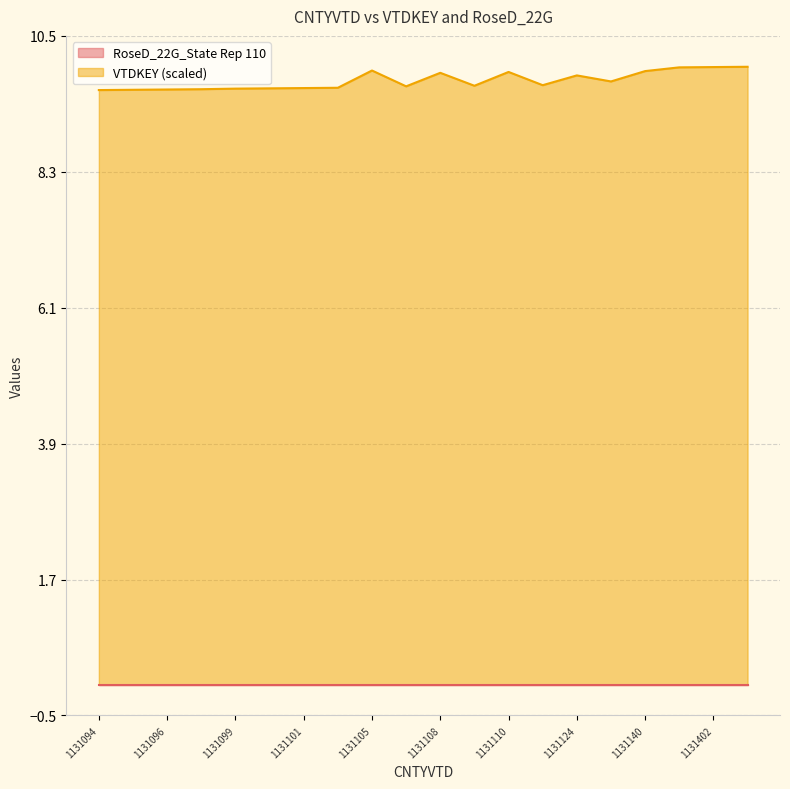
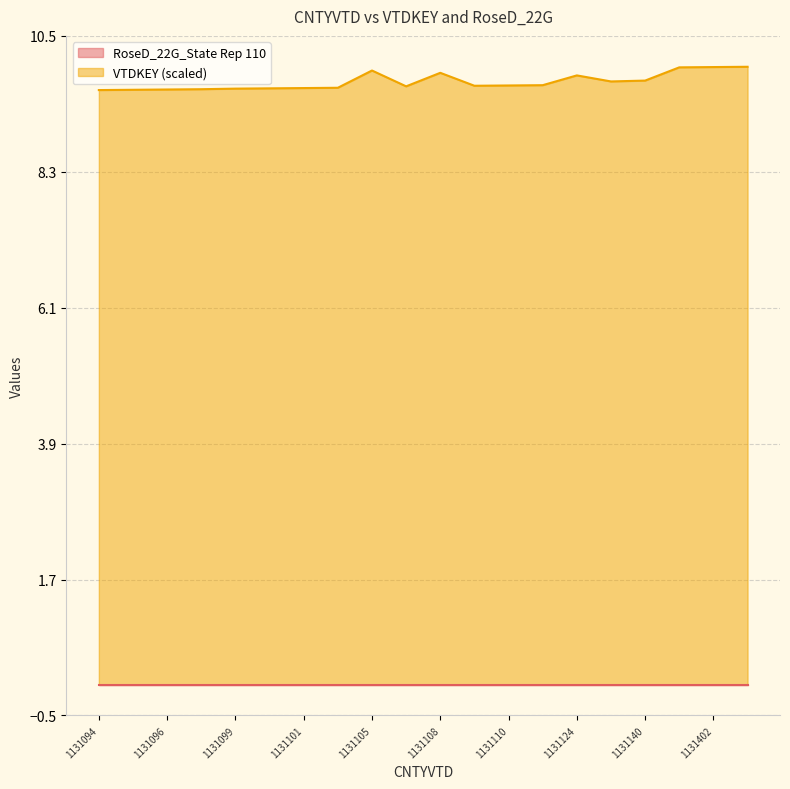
VTDKEY (scaled), 1131110: 9.9 -> 9.7
VTDKEY (scaled), 1131140: 9.9 -> 9.8
